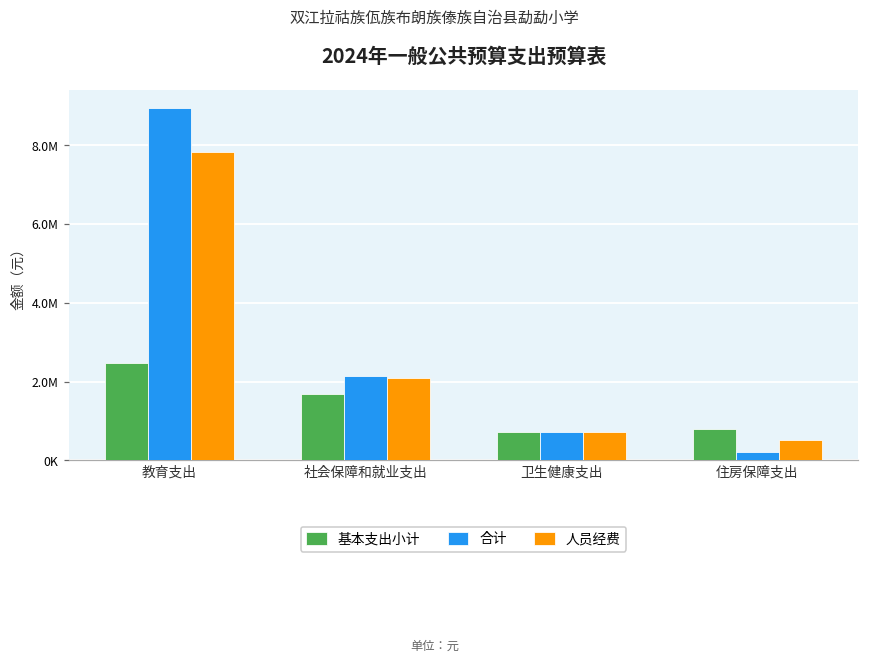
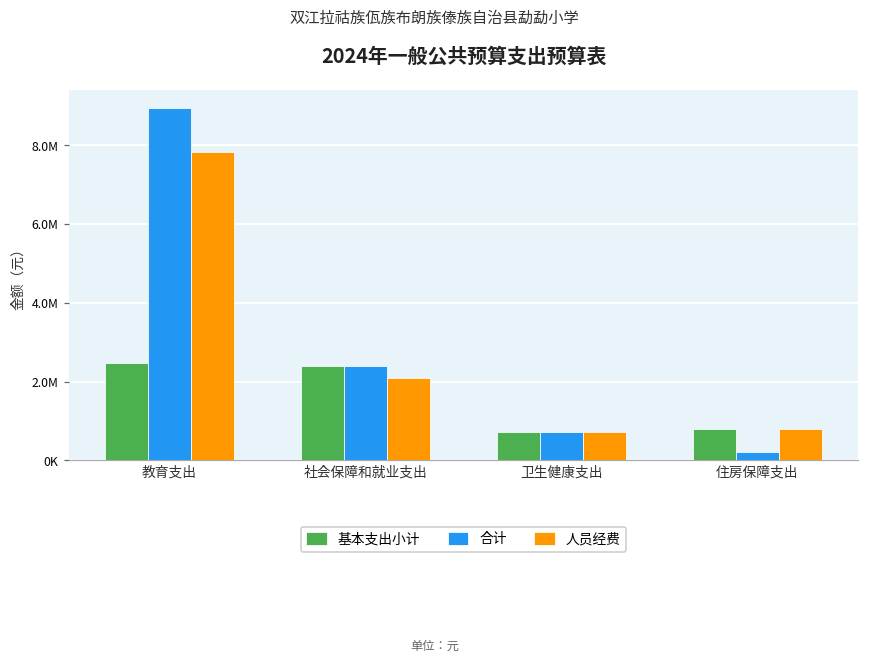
基本支出小计, 社会保障和就业支出: 1700000 -> 2400000
合计, 社会保障和就业支出: 2100000 -> 2400000
人员经费, 住房保障支出: 500000 -> 800000
